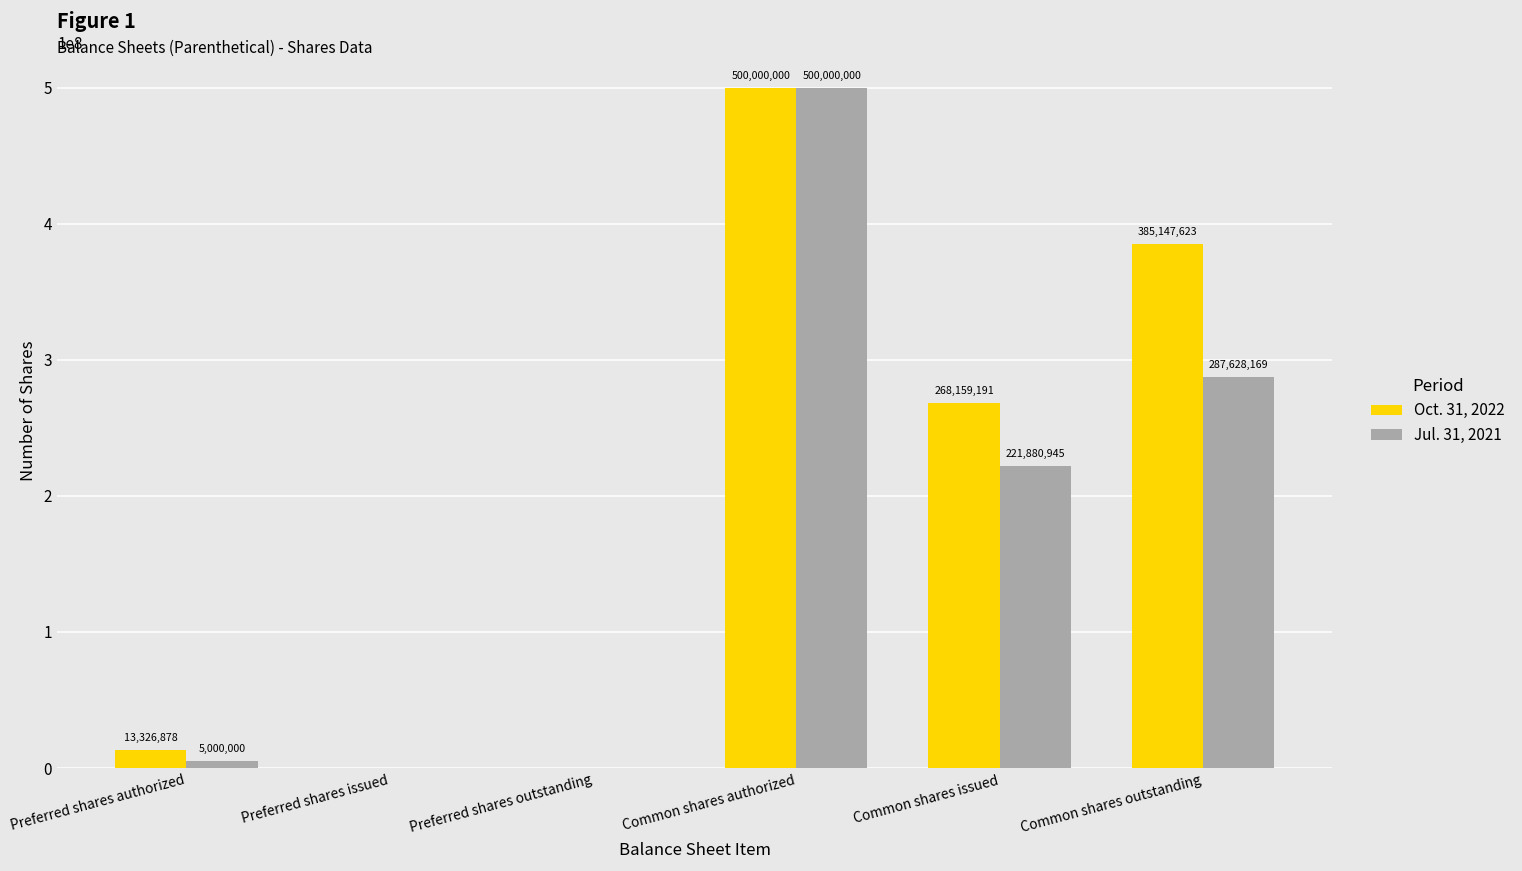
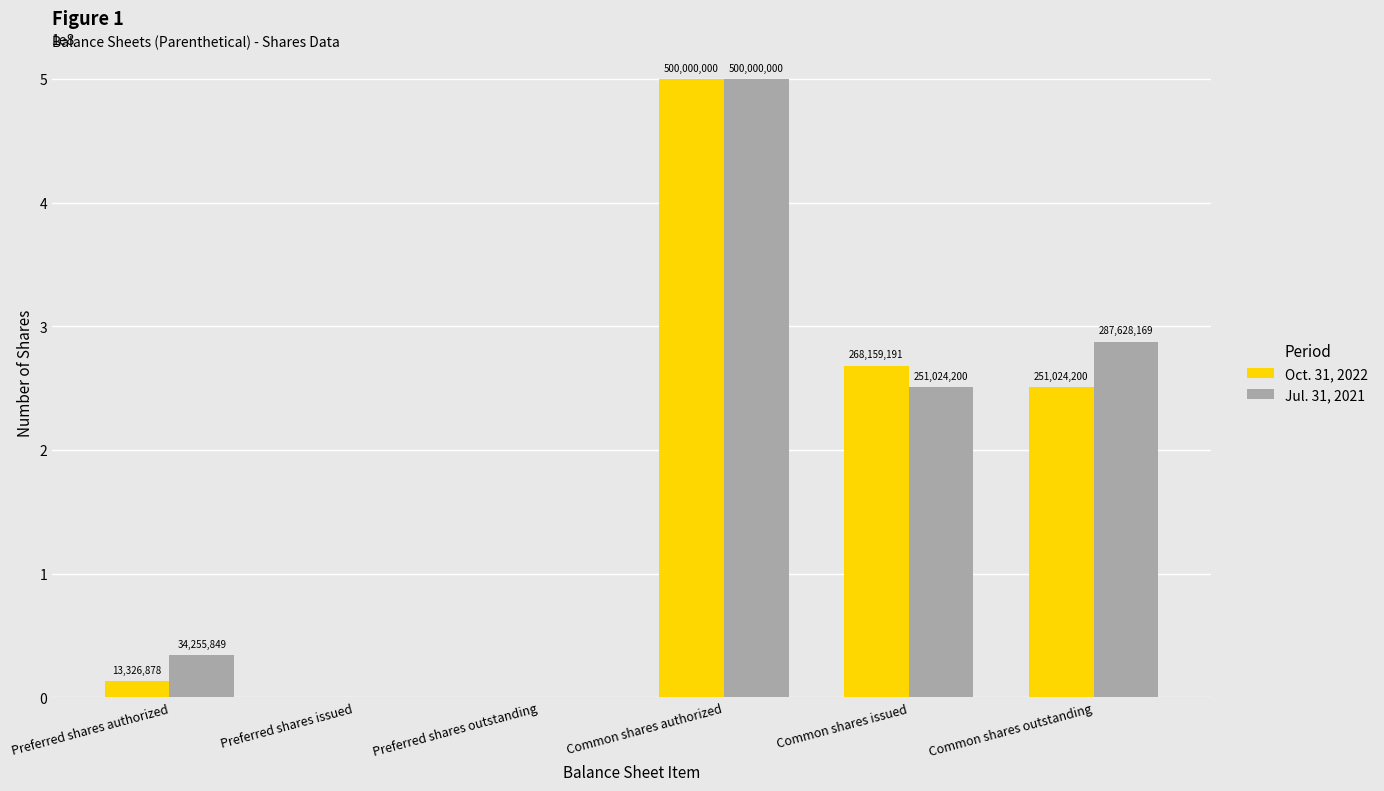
Jul. 31, 2021, Preferred shares authorized: 5,000,000 -> 34,255,849
Jul. 31, 2021, Common shares issued: 221,880,945 -> 251,024,200
Oct. 31, 2022, Common shares outstanding: 385,147,623 -> 251,024,200
